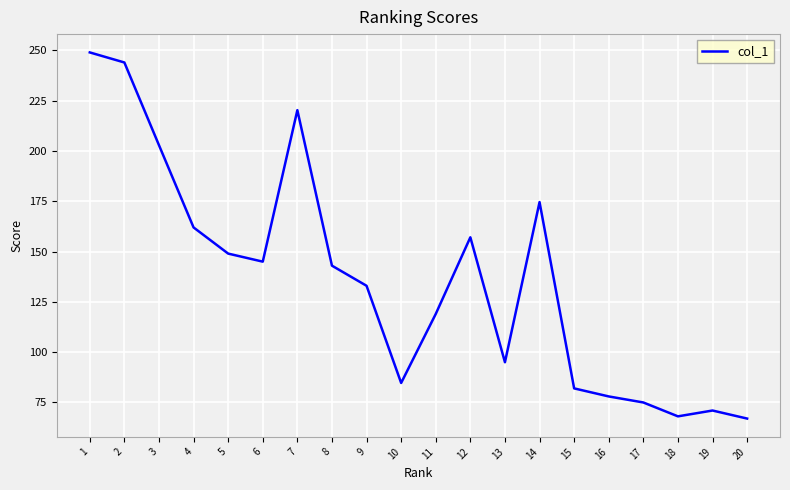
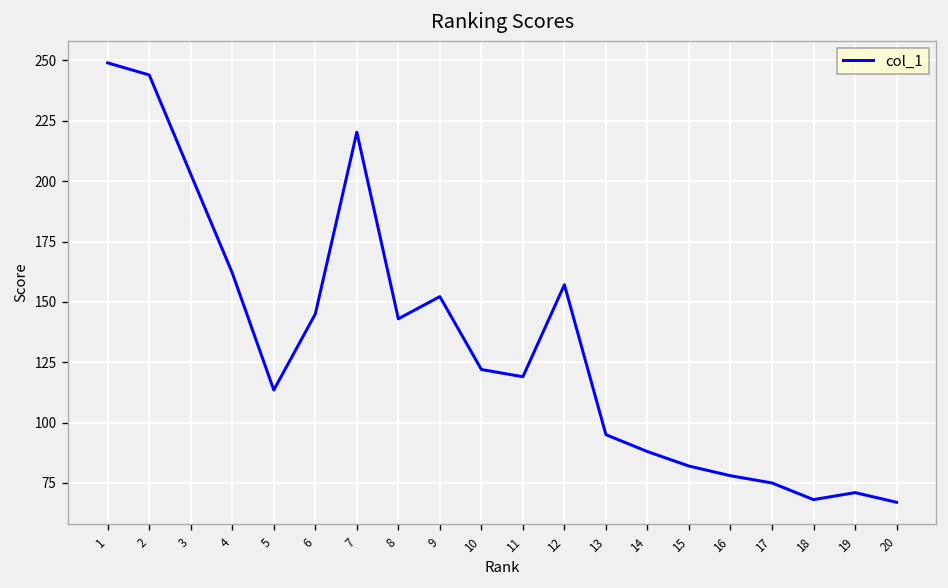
5: 149 -> 114
9: 133 -> 152
10: 85 -> 122
14: 175 -> 88
